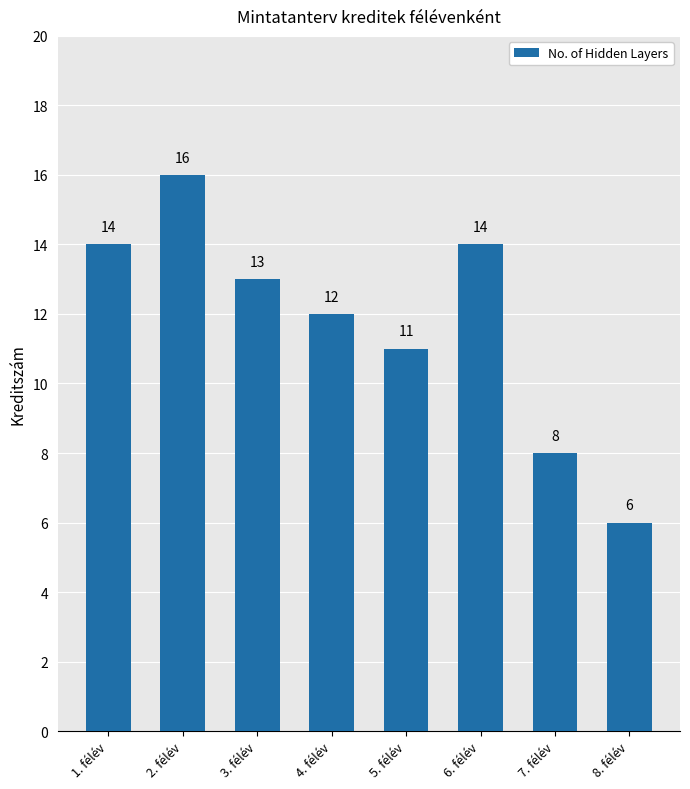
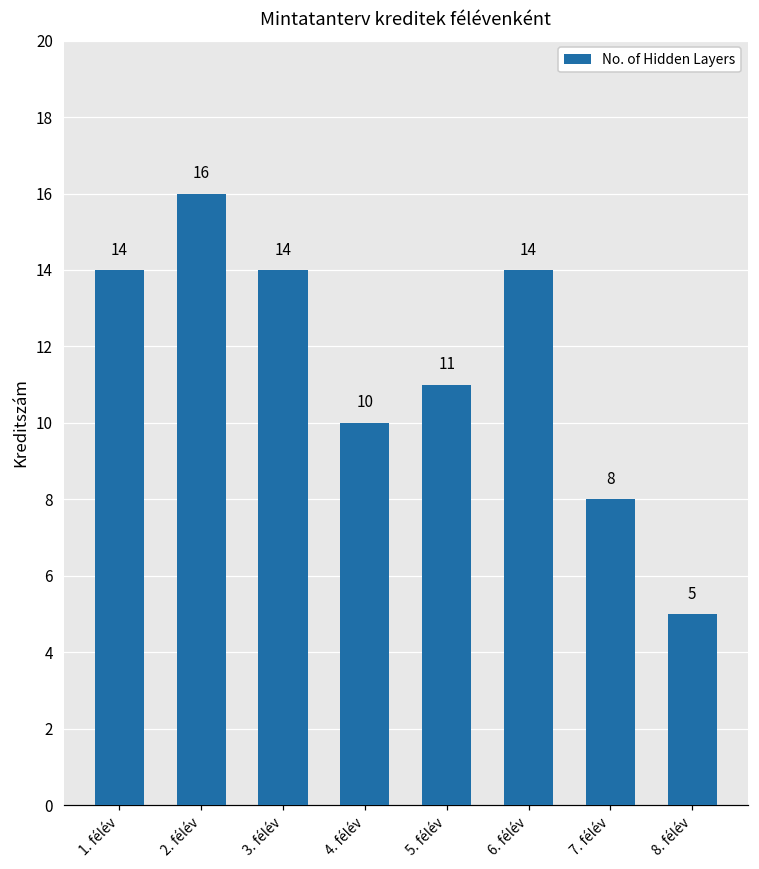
3. félév: 13 -> 14
4. félév: 12 -> 10
8. félév: 6 -> 5
